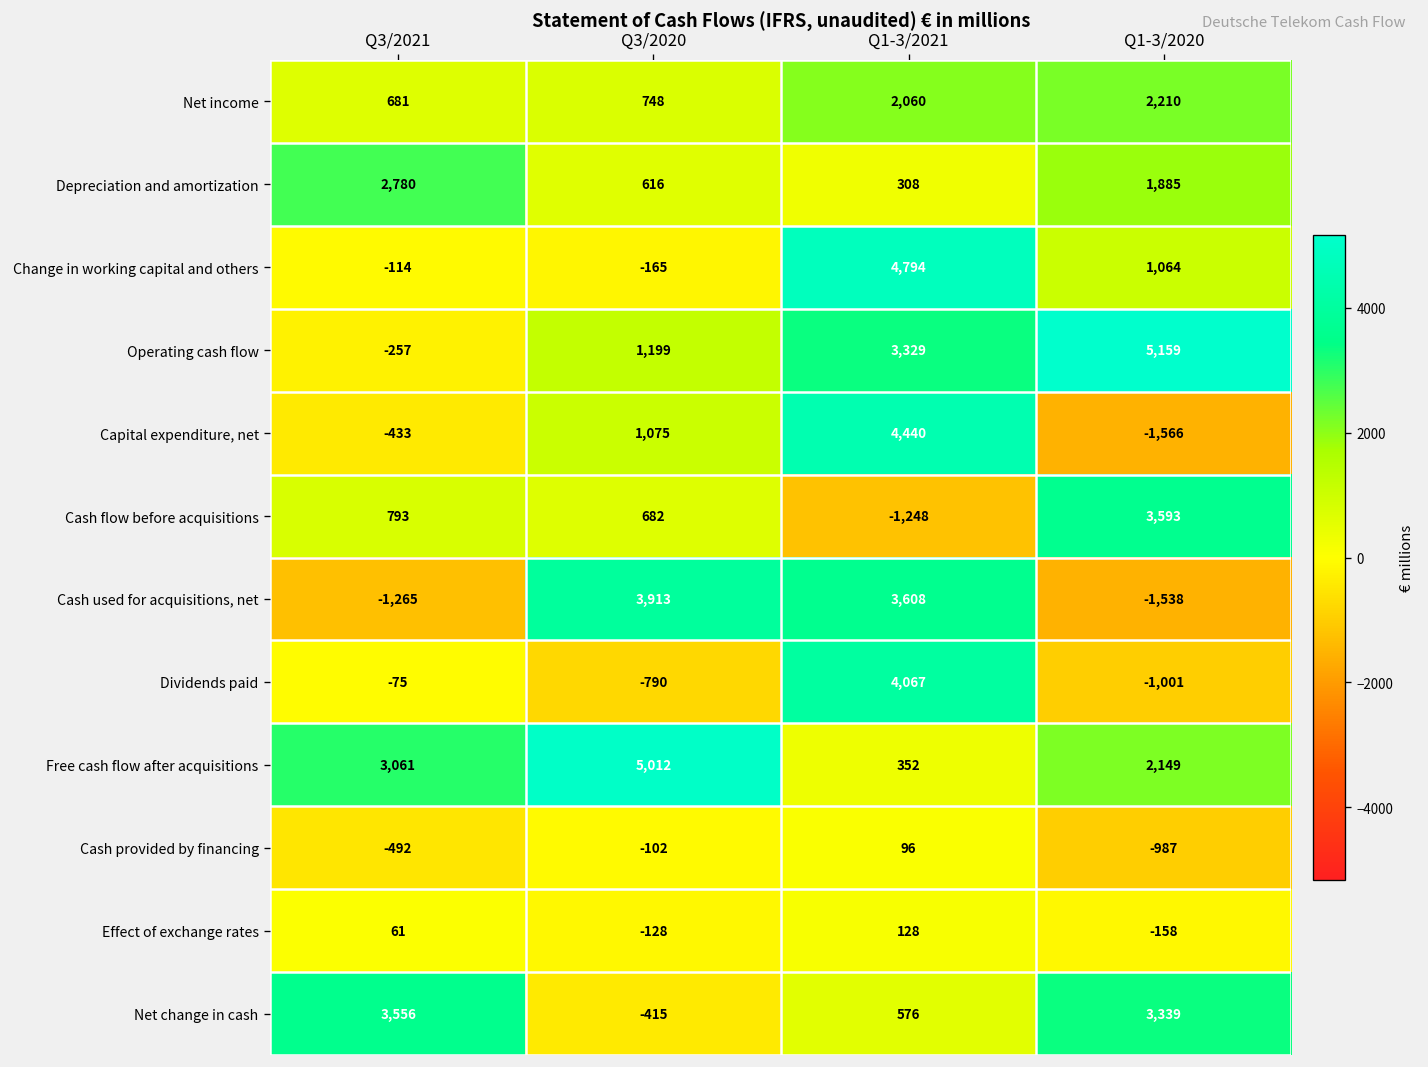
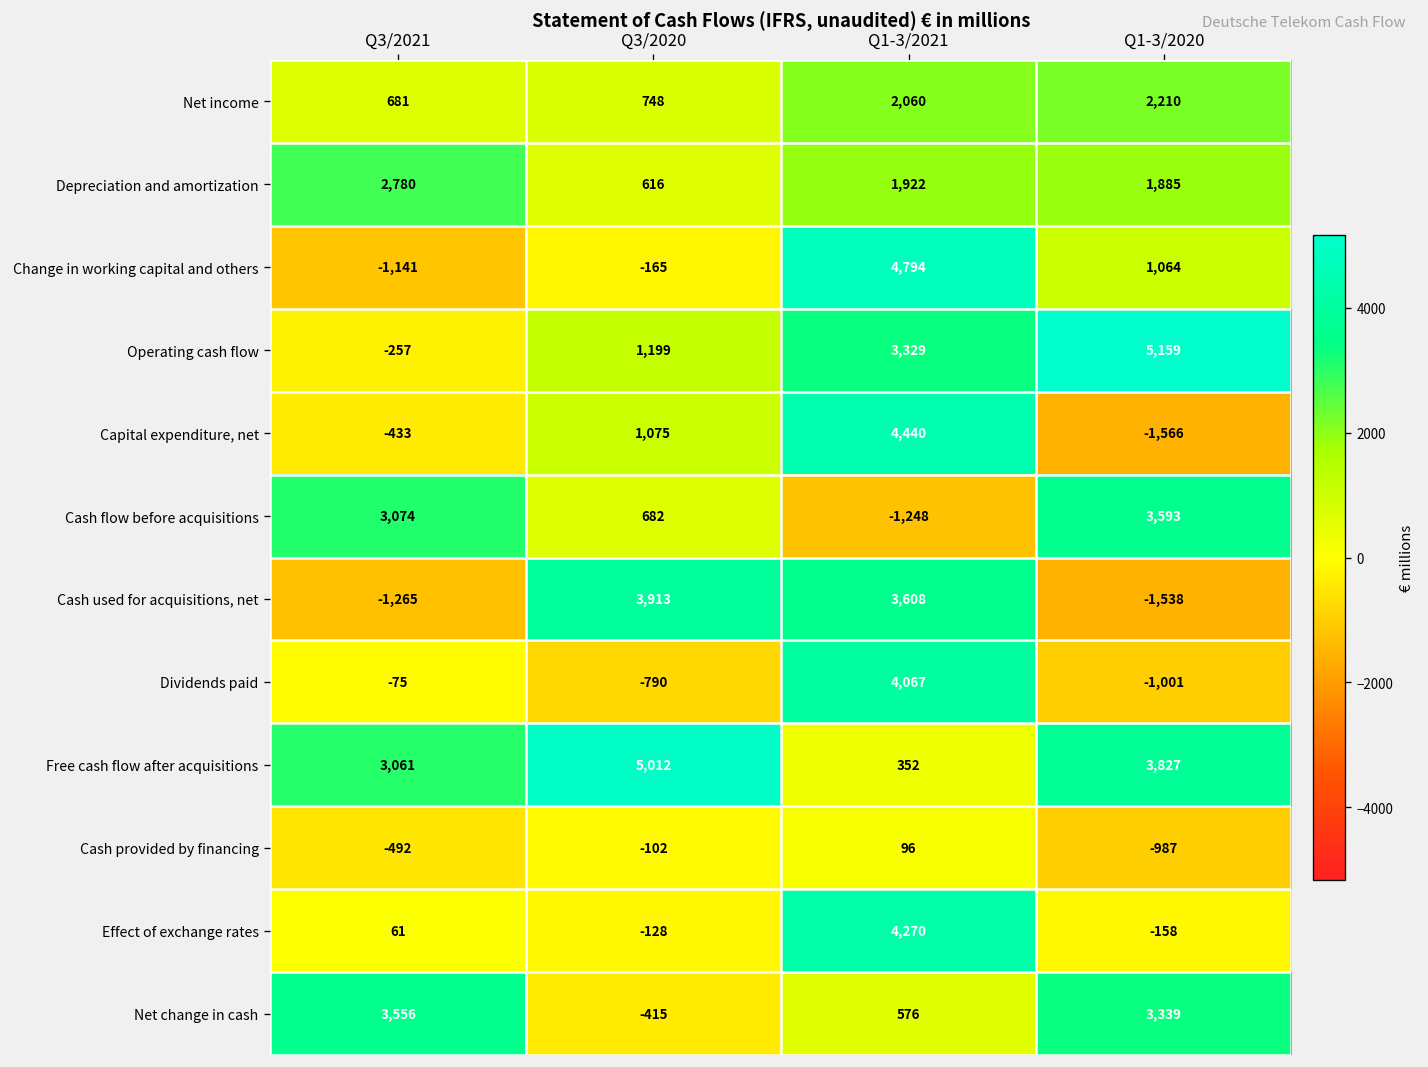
Depreciation and amortization, Q1-3/2021: 308 -> 1,922
Change in working capital and others, Q3/2021: -114 -> -1,141
Cash flow before acquisitions, Q3/2021: 793 -> 3,074
Free cash flow after acquisitions, Q1-3/2020: 2,149 -> 3,827
Effect of exchange rates, Q1-3/2021: 128 -> 4,270
